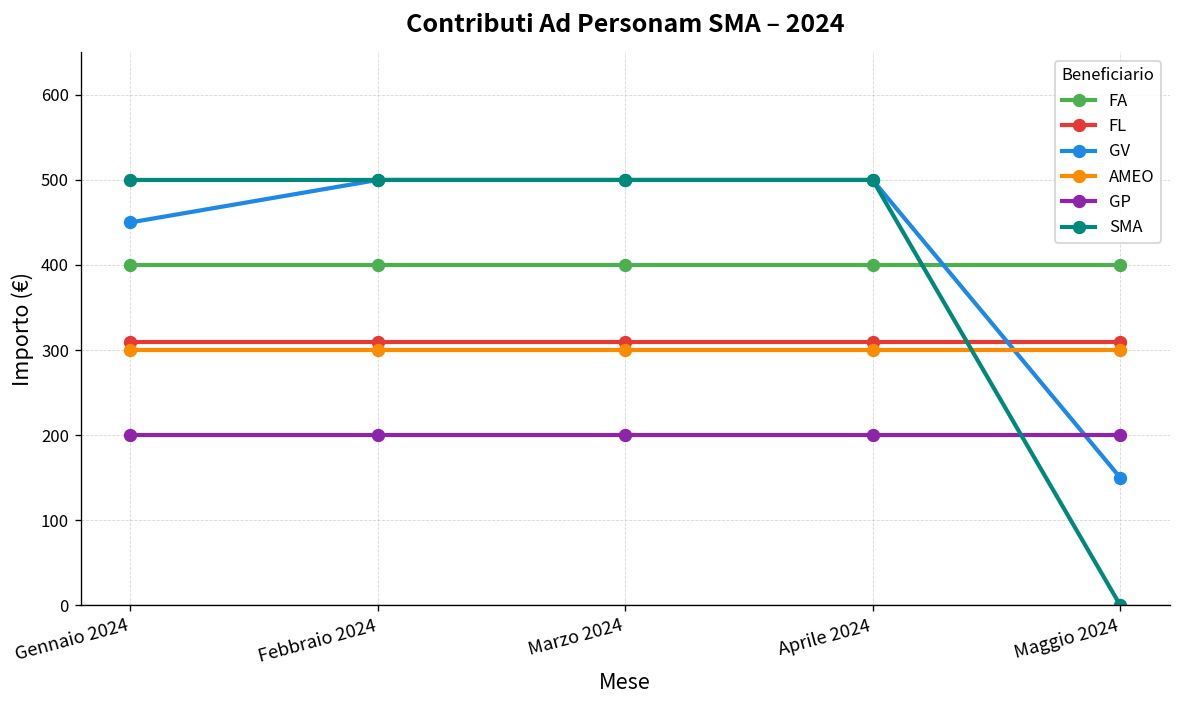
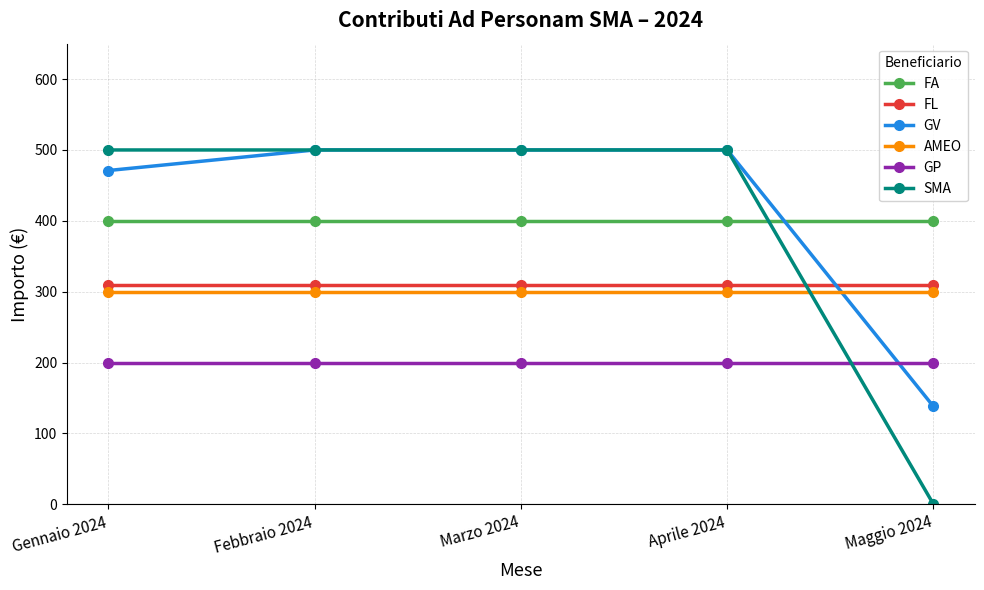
GV, Gennaio 2024: 450 -> 470
GV, Maggio 2024: 150 -> 140
